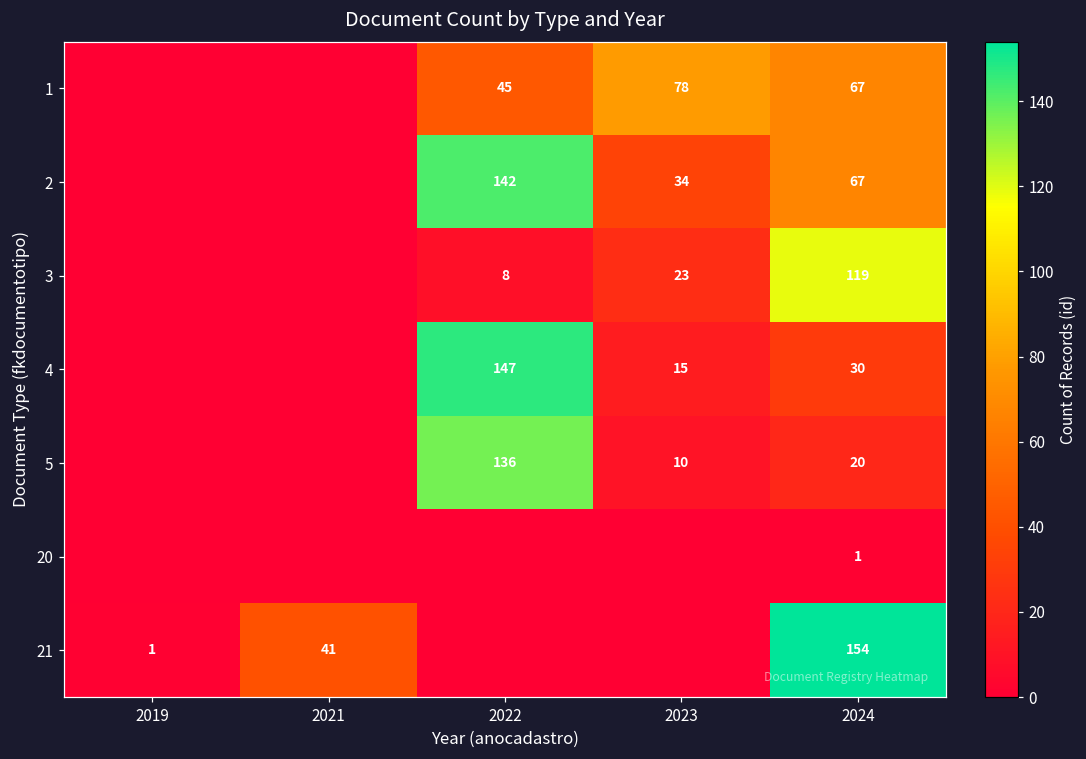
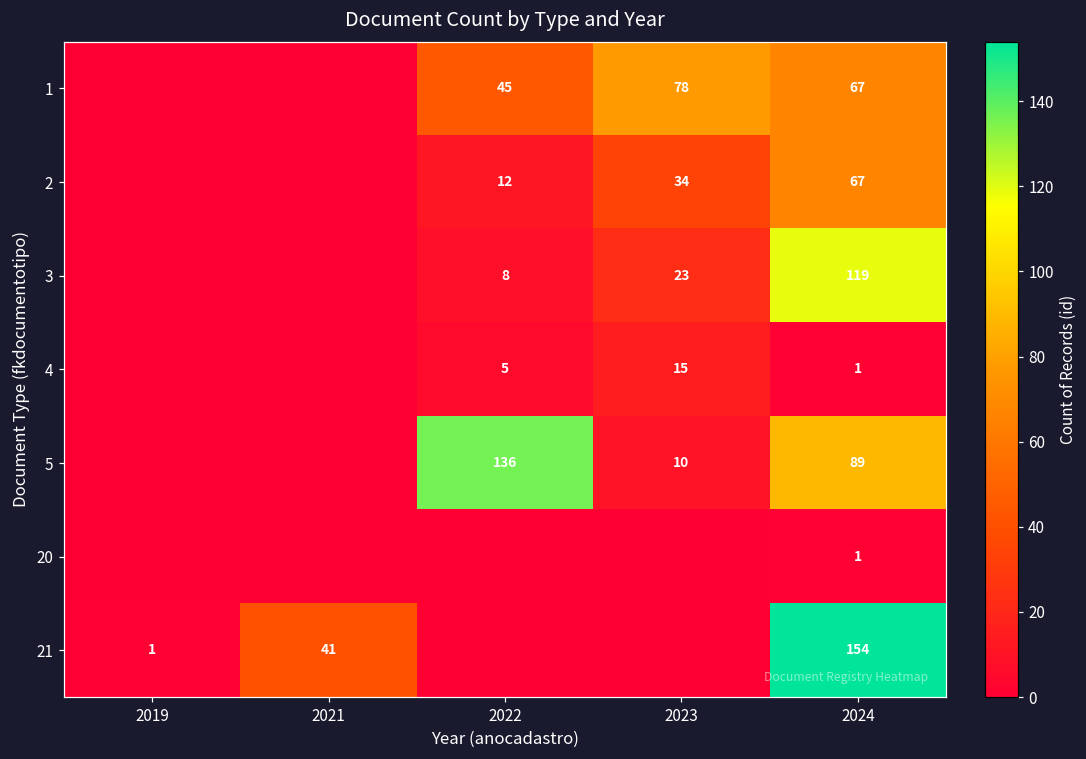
2, 2022: 142 -> 12
4, 2022: 147 -> 5
4, 2024: 30 -> 1
5, 2024: 20 -> 89
